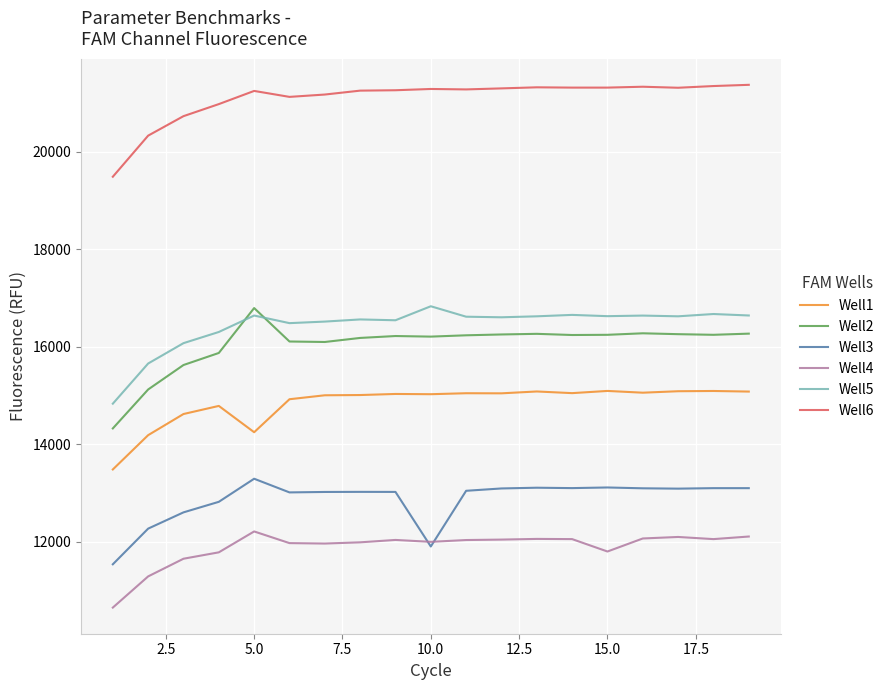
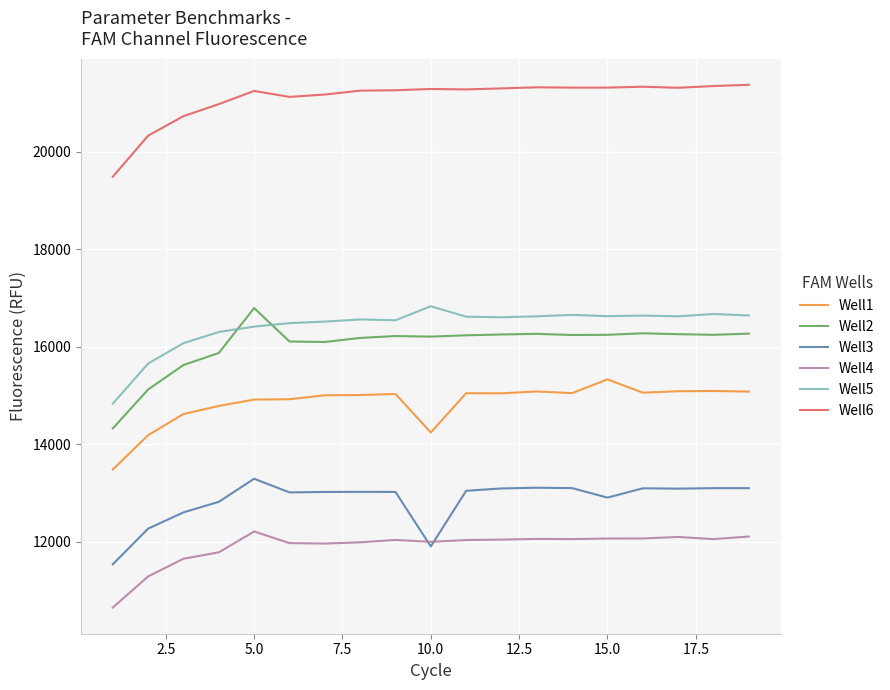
Well1, 5.0: 14200 -> 14900
Well5, 5.0: 16600 -> 16400
Well1, 10.0: 15000 -> 14200
Well1, 15.0: 15100 -> 15300
Well3, 15.0: 13100 -> 12900
Well4, 15.0: 11800 -> 12100
